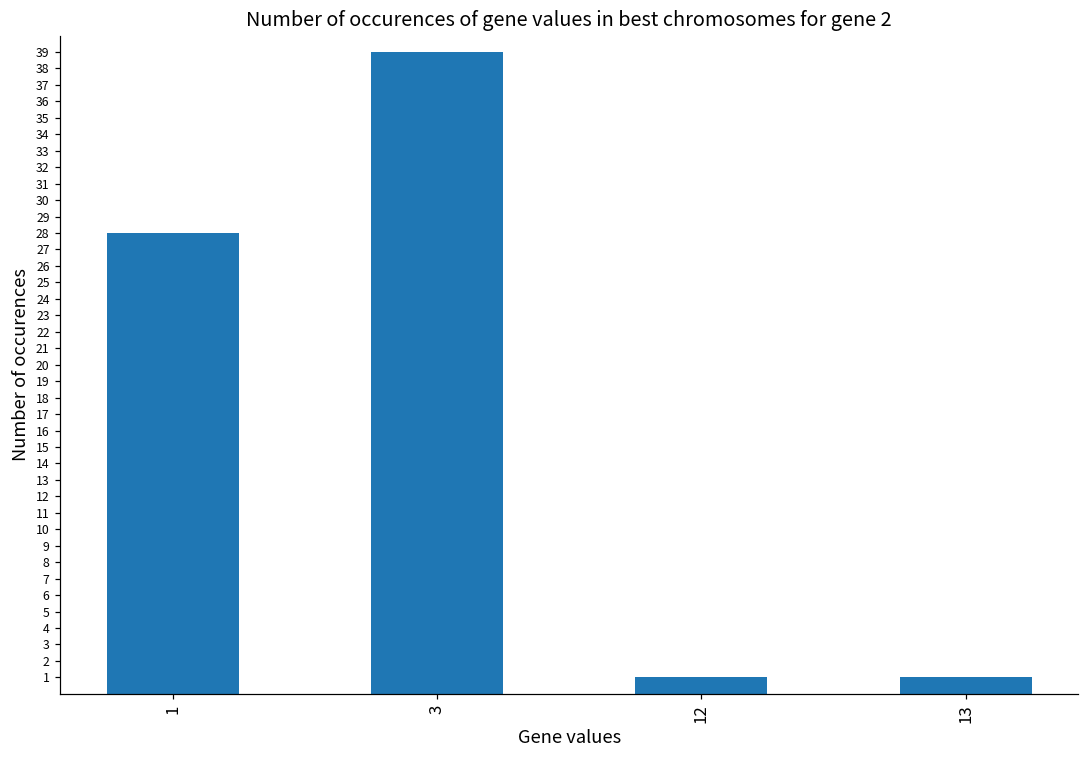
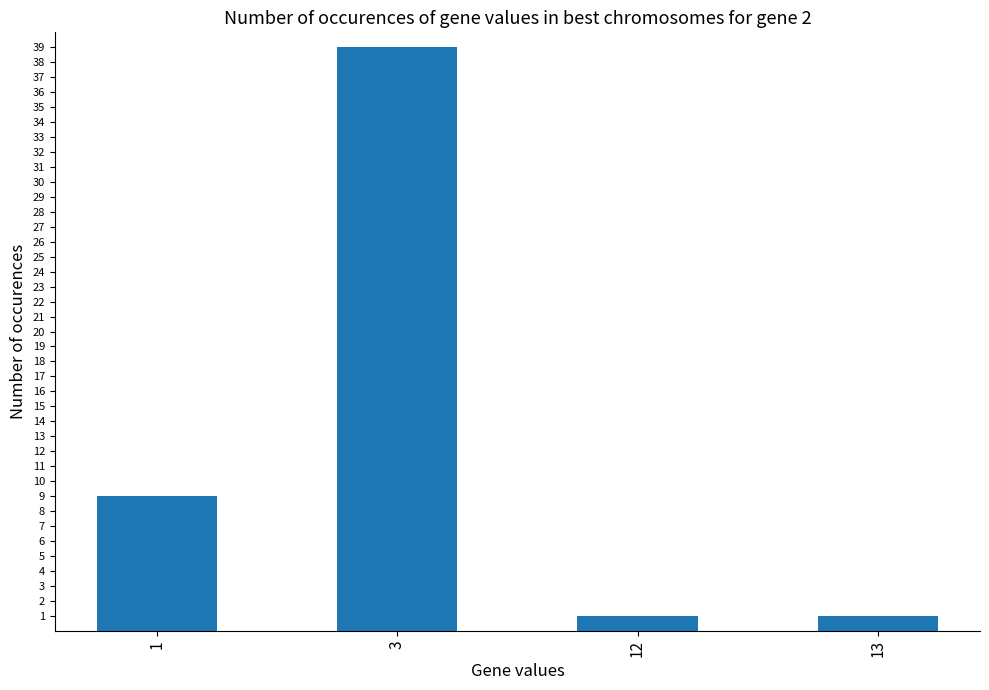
1: 28 -> 9
